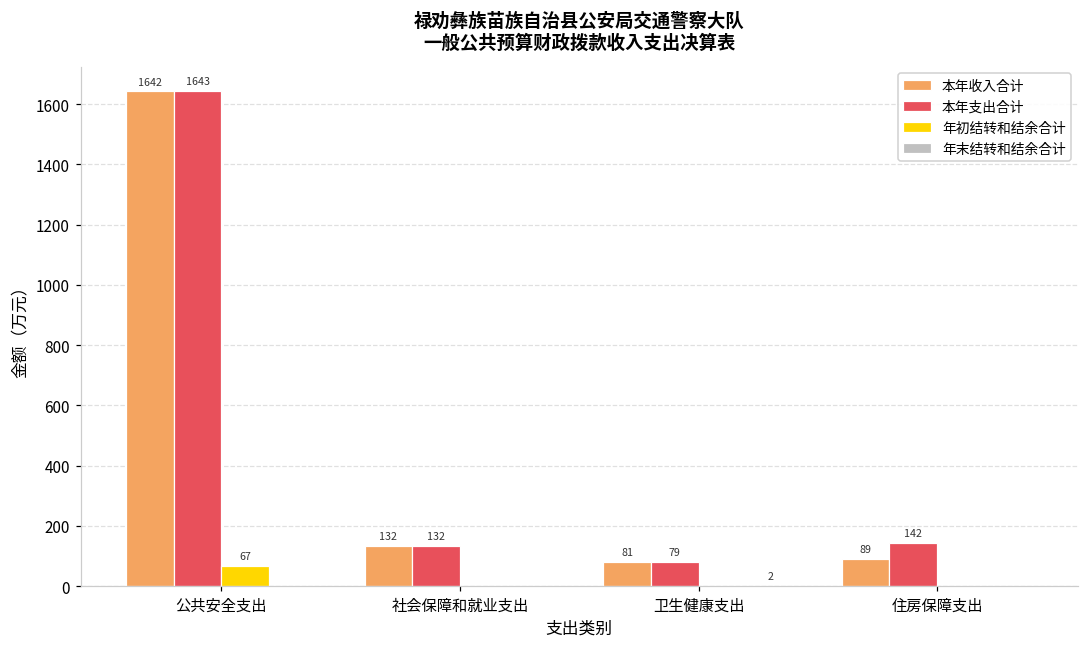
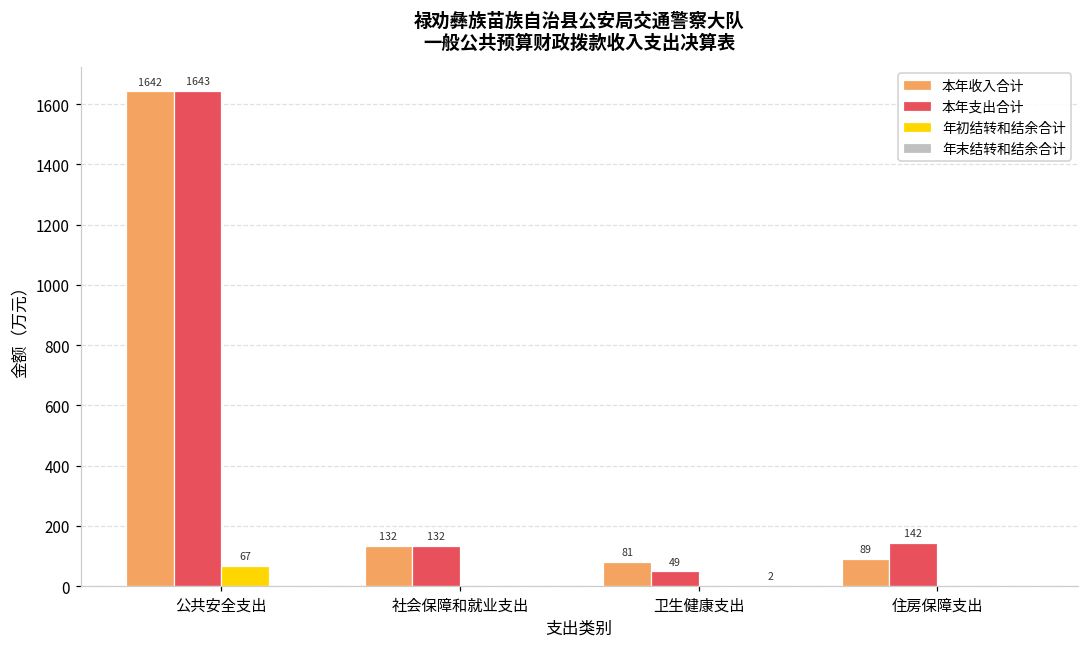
本年支出合计, 卫生健康支出: 79 -> 49
